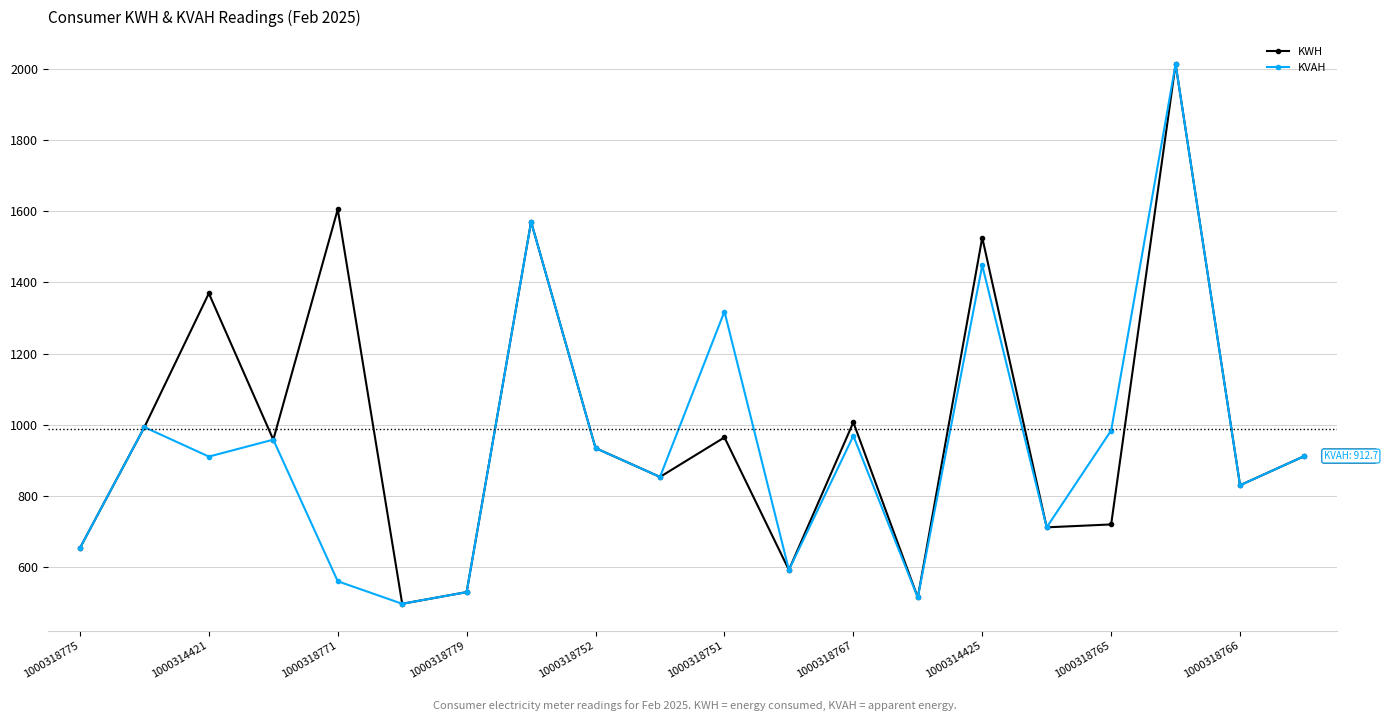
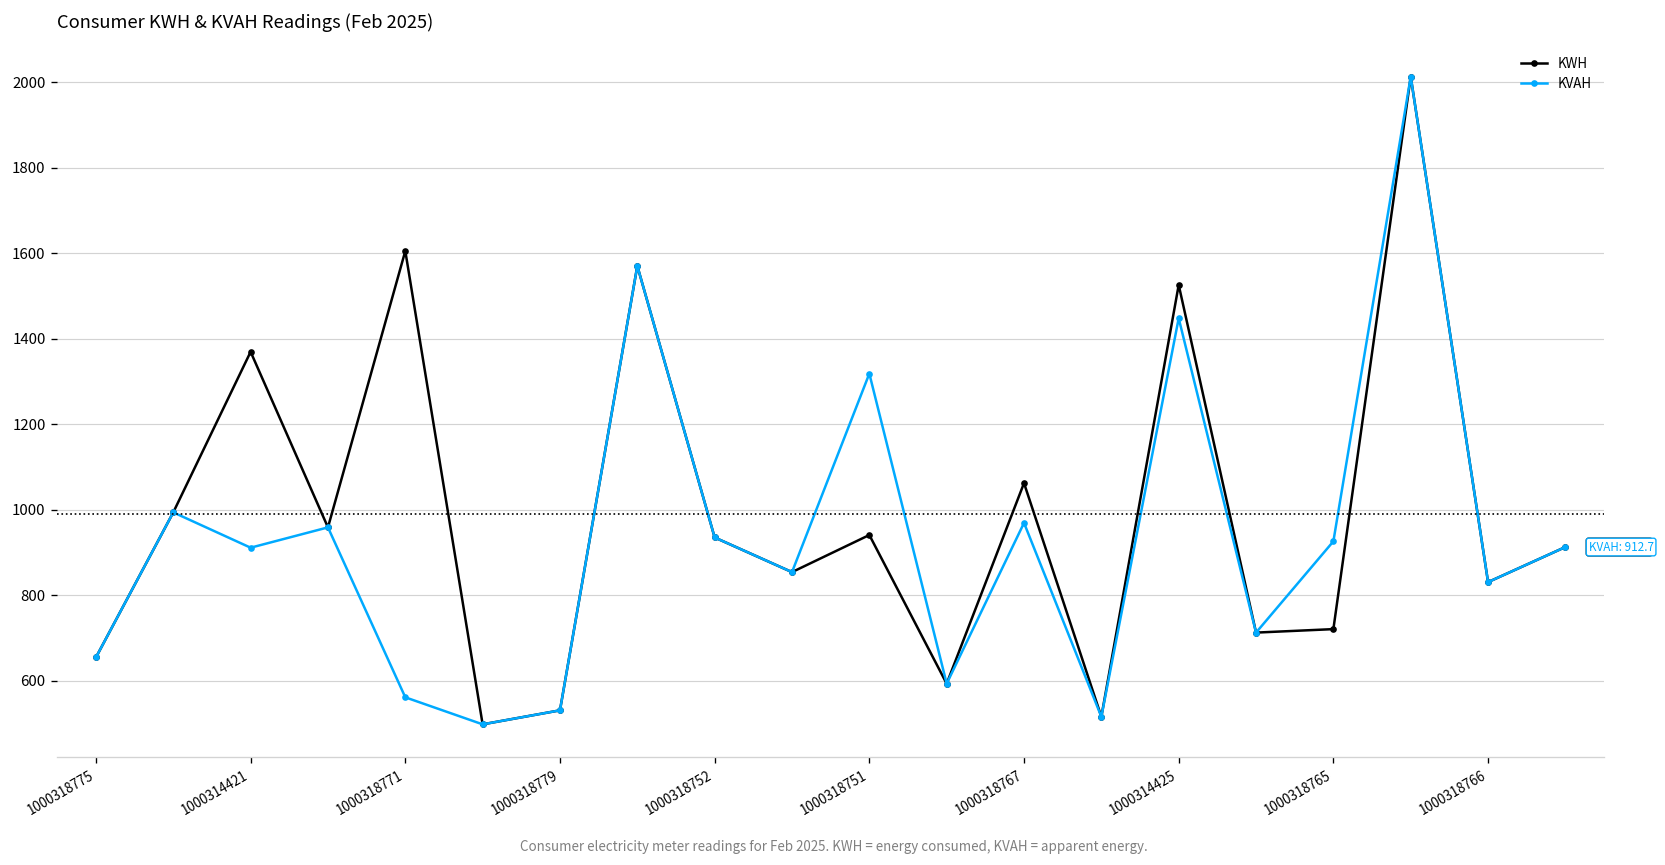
KWH, 1000318751: 970 -> 940
KWH, 1000318767: 1010 -> 1060
KVAH, 1000318765: 980 -> 930
